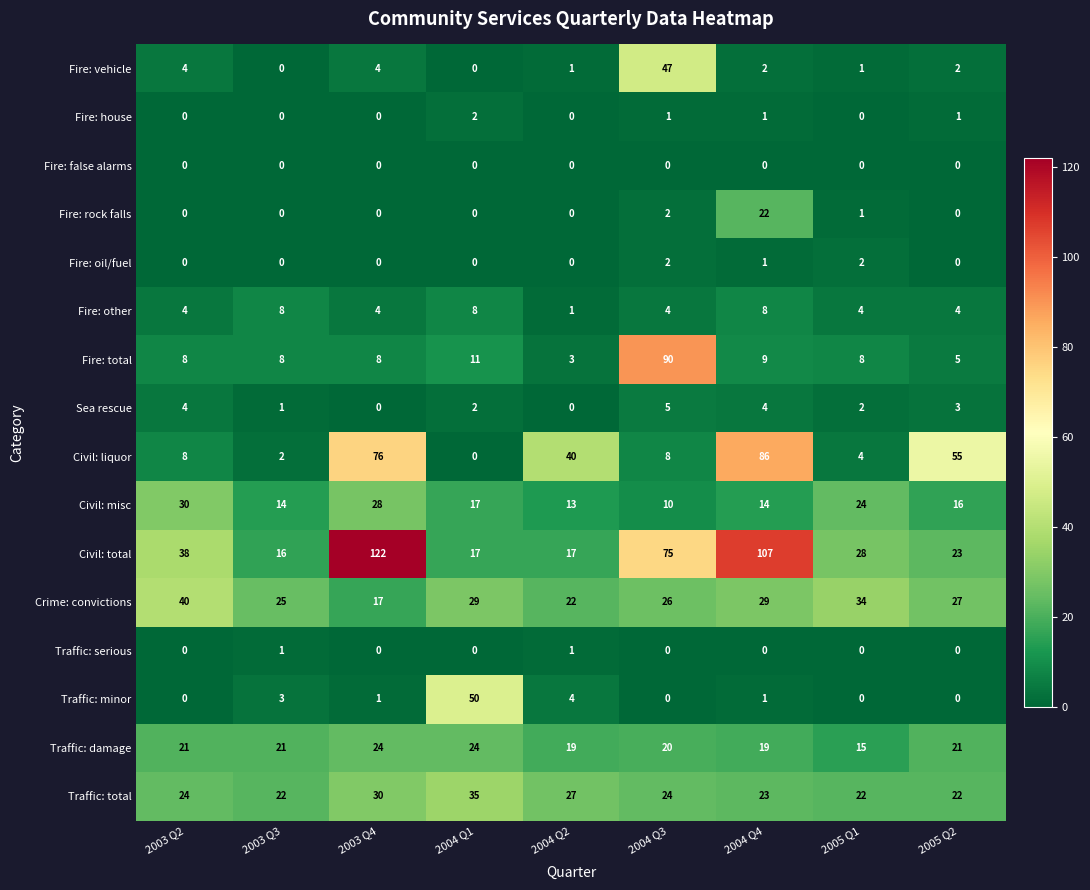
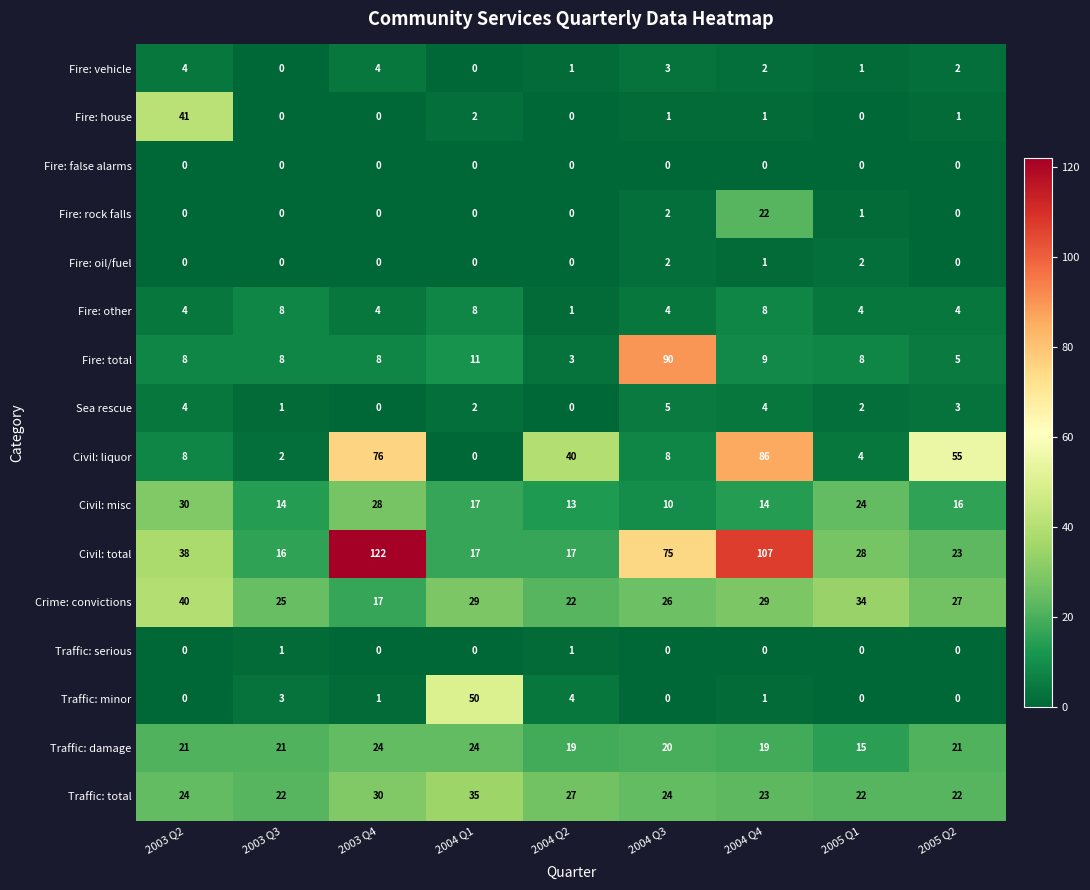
Fire: vehicle, 2004 Q3: 47 -> 3
Fire: house, 2003 Q2: 0 -> 41
